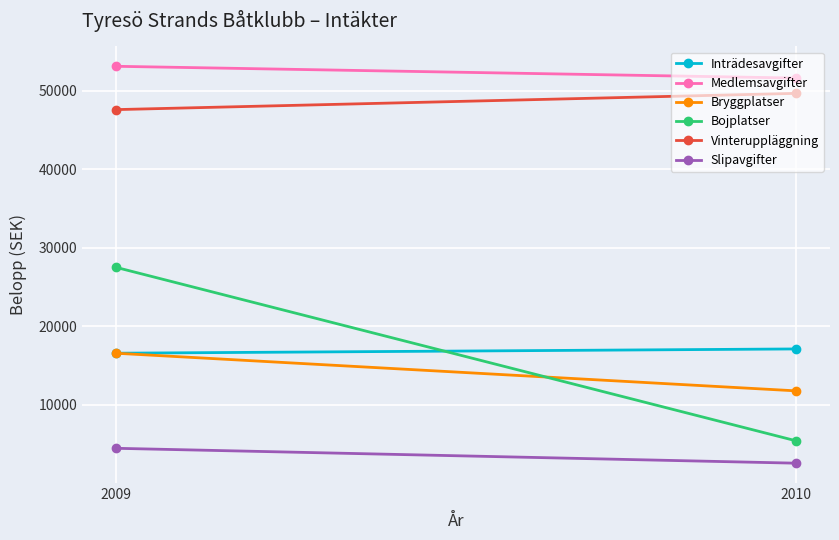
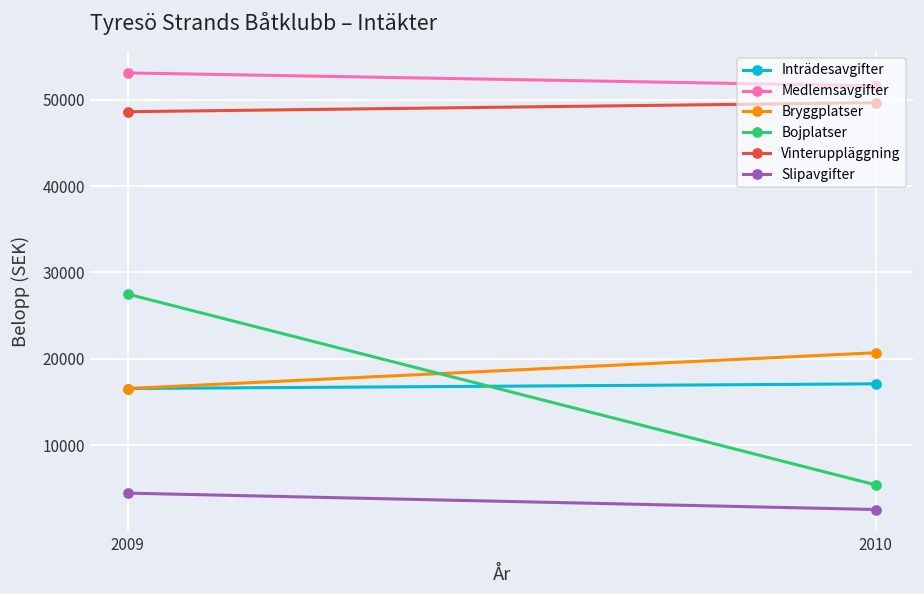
Vinteruppläggning, 2009: 48000 -> 49000
Bryggplatser, 2010: 12000 -> 21000
